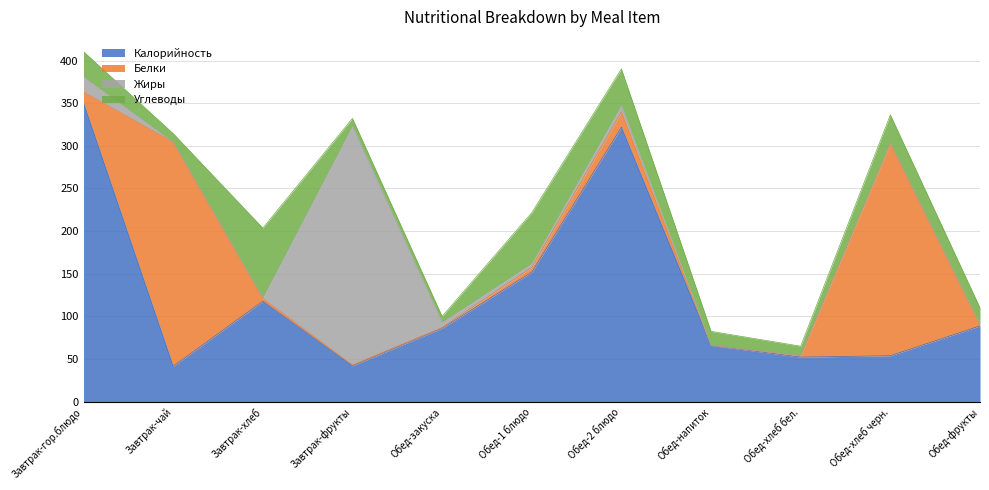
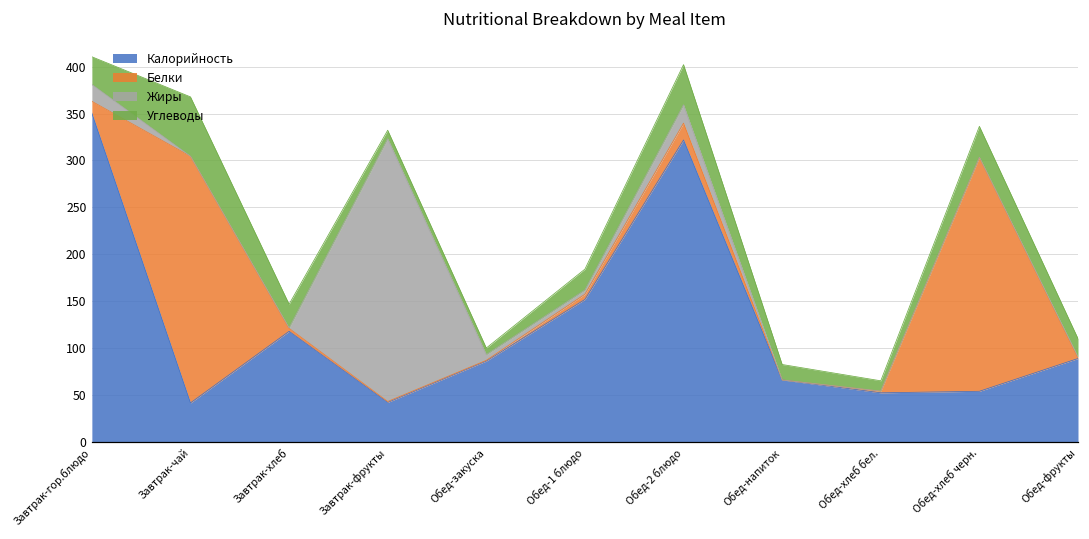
Углеводы, Завтрак-чай: 10 -> 60
Углеводы, Завтрак-хлеб: 80 -> 30
Углеводы, Обед-1 блюдо: 60 -> 20
Жиры, Обед-2 блюдо: 10 -> 20
